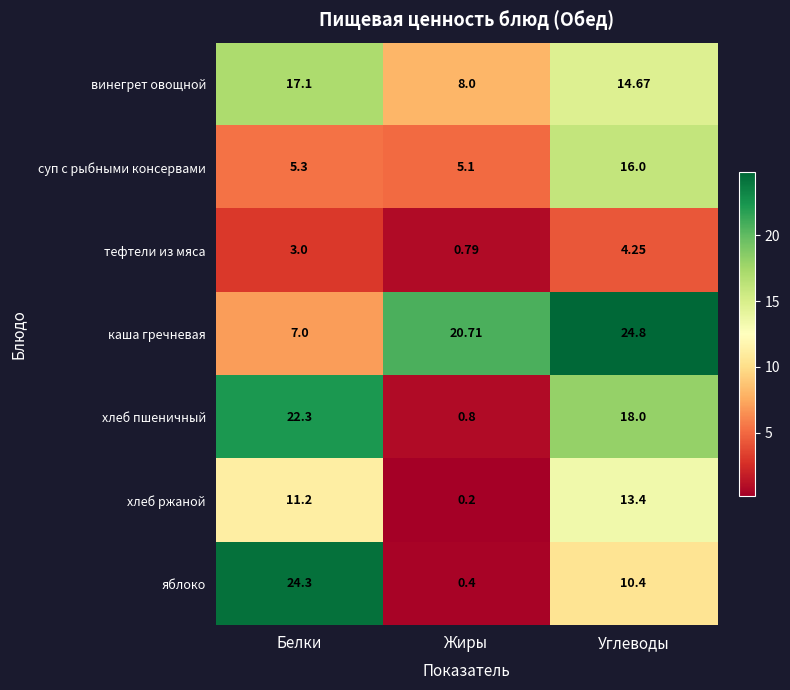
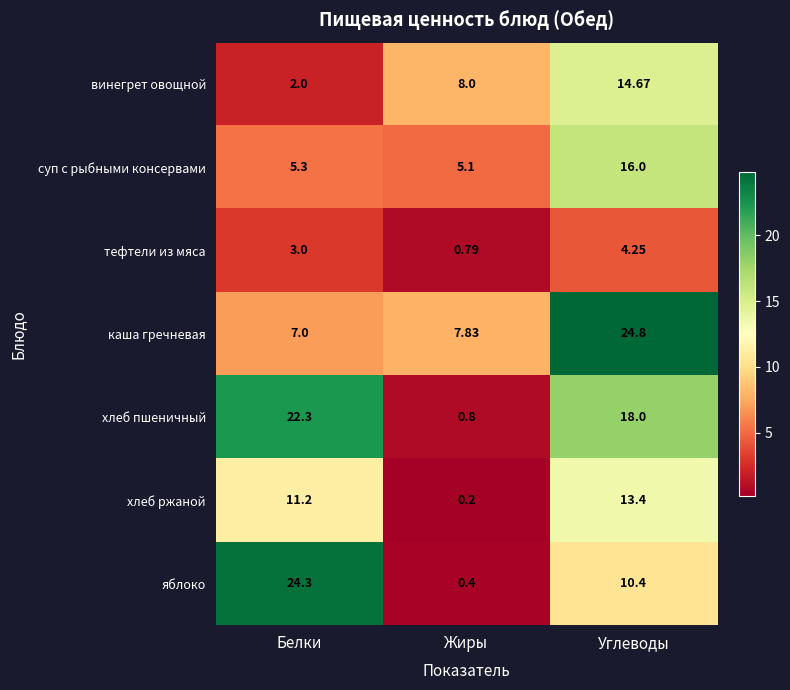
винегрет овощной, Белки: 17.1 -> 2.0
каша гречневая, Жиры: 20.71 -> 7.83
